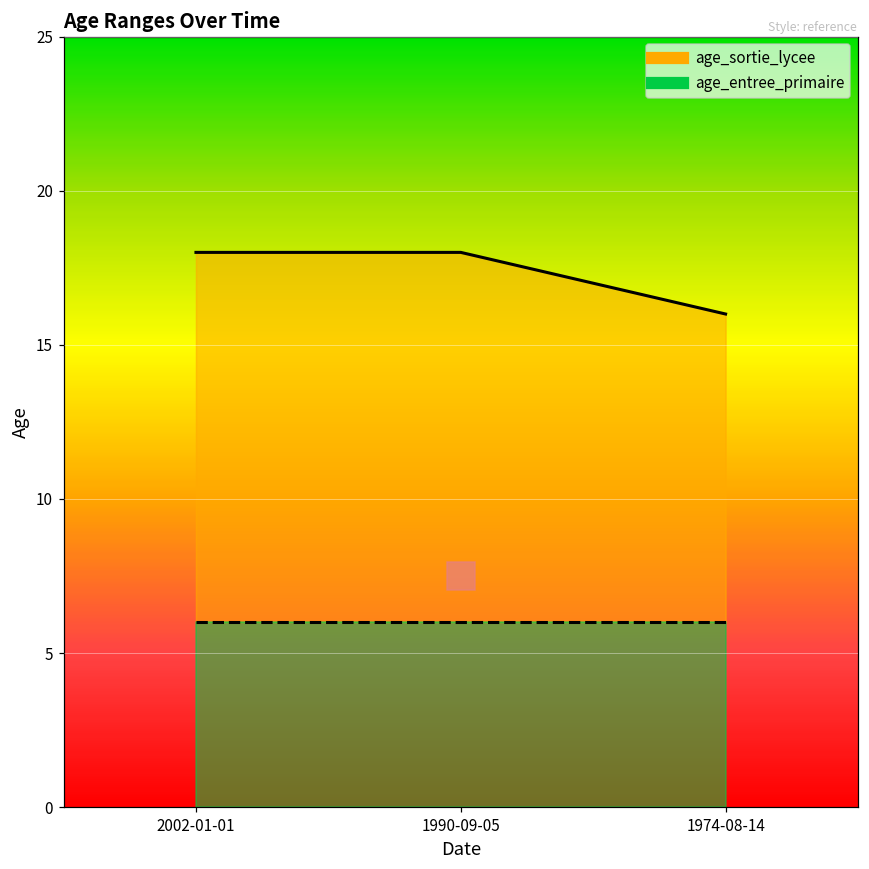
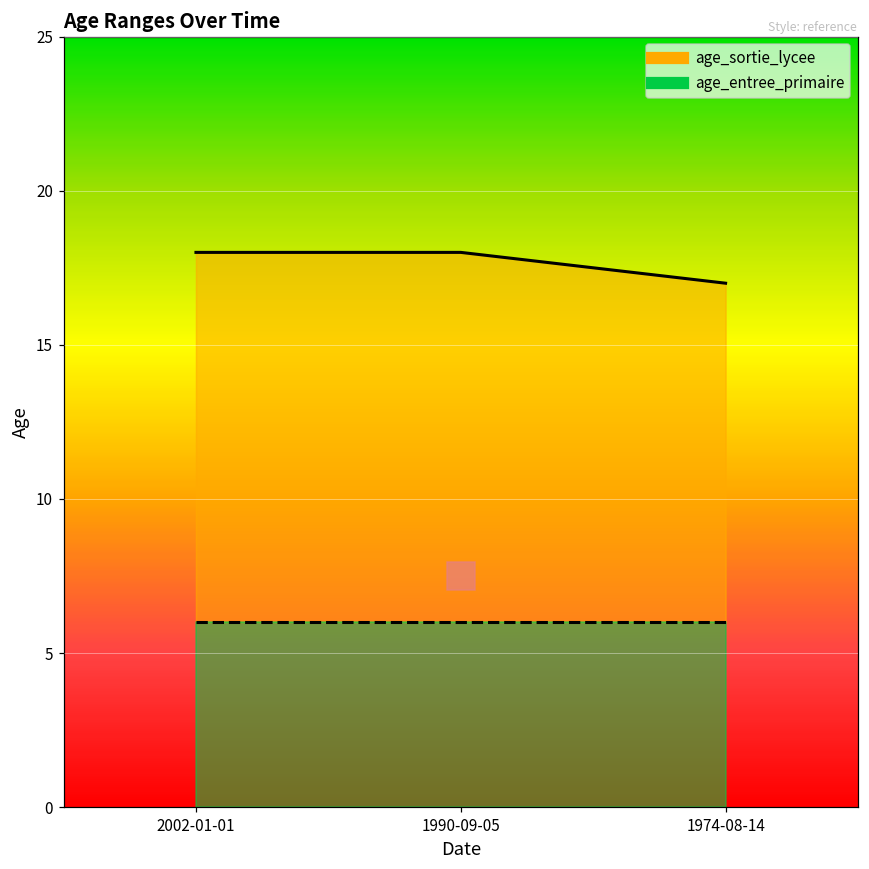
age_sortie_lycee, 1974-08-14: 16 -> 17
